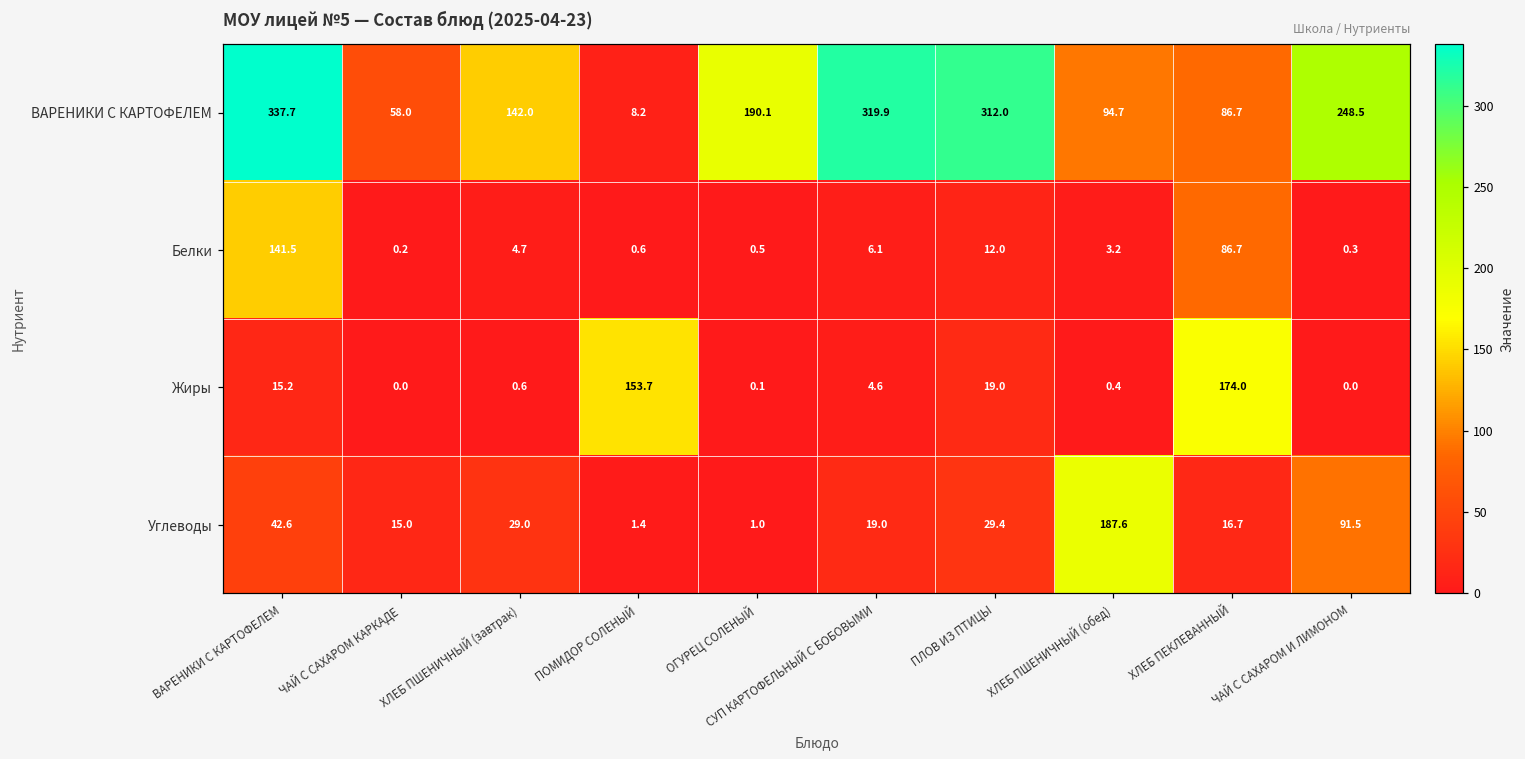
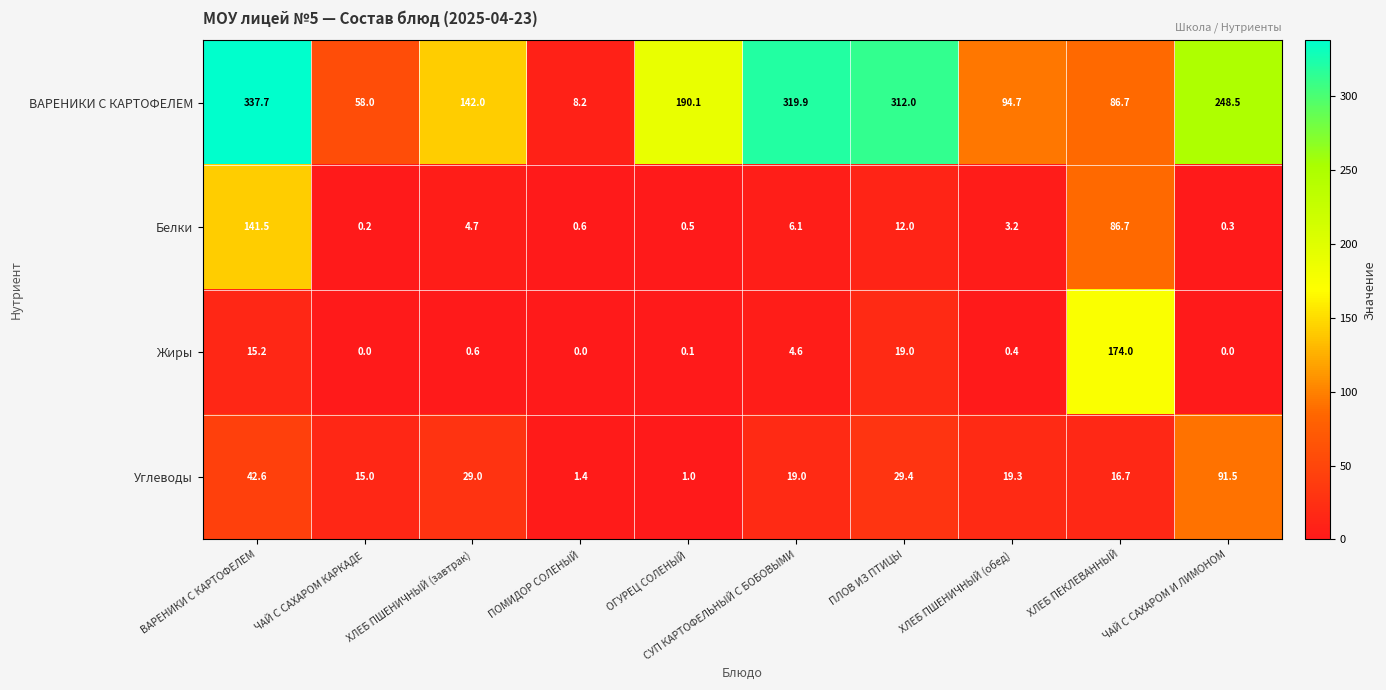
Жиры, ПОМИДОР СОЛЕНЫЙ: 153.7 -> 0.0
Углеводы, ХЛЕБ ПШЕНИЧНЫЙ (обед): 187.6 -> 19.3
